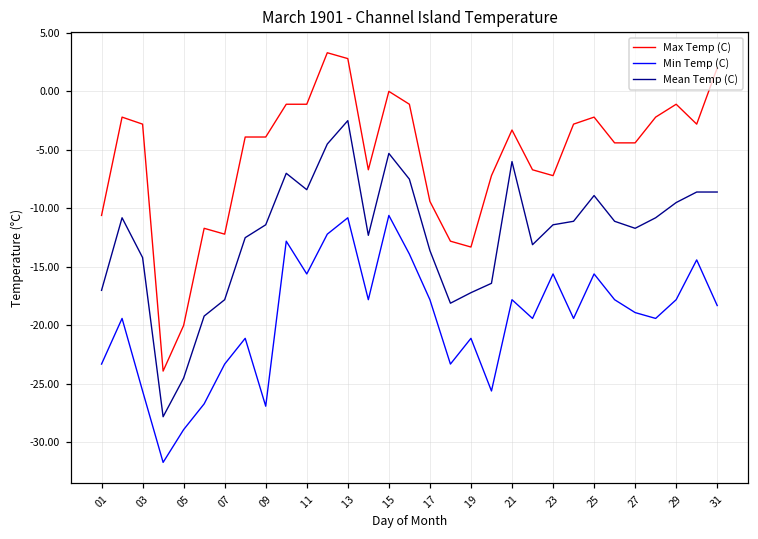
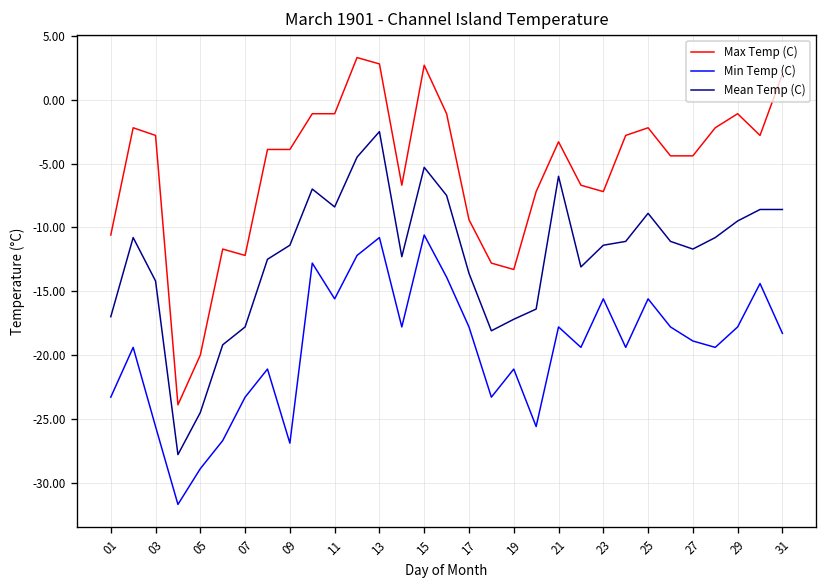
Max Temp (C), 15: 0.0 -> 2.7
